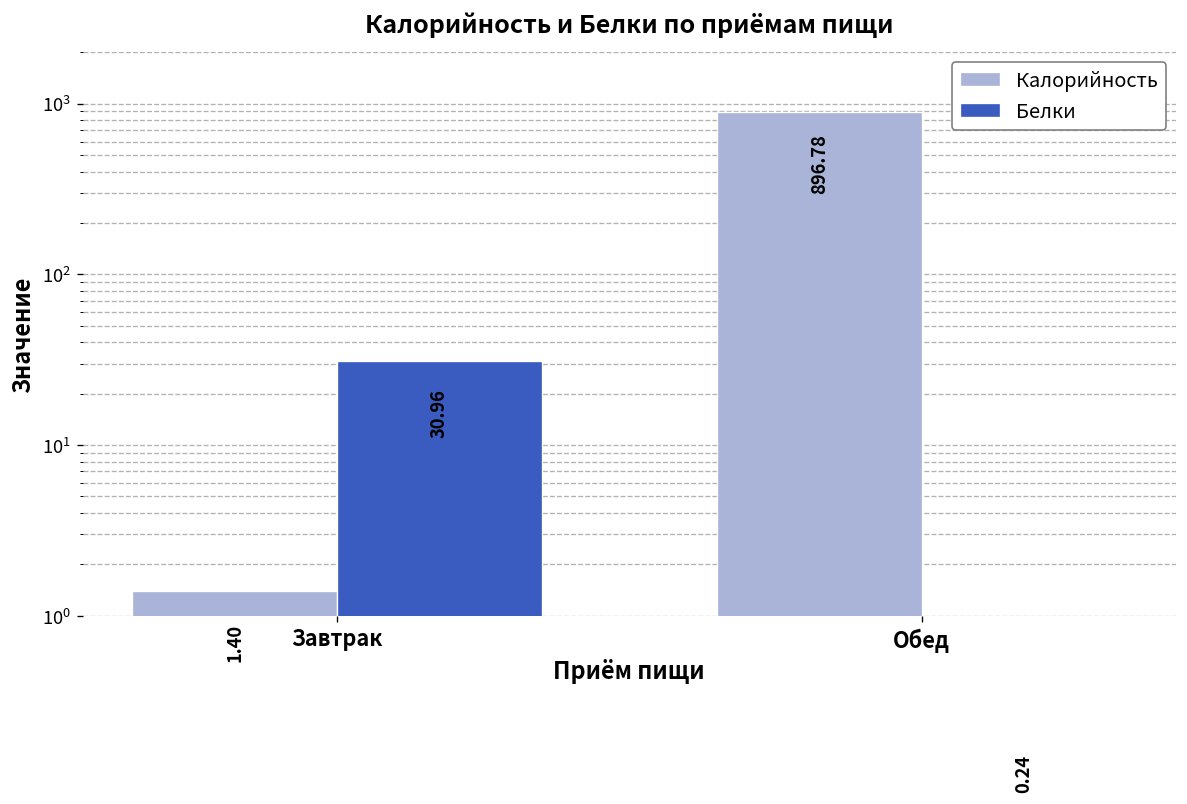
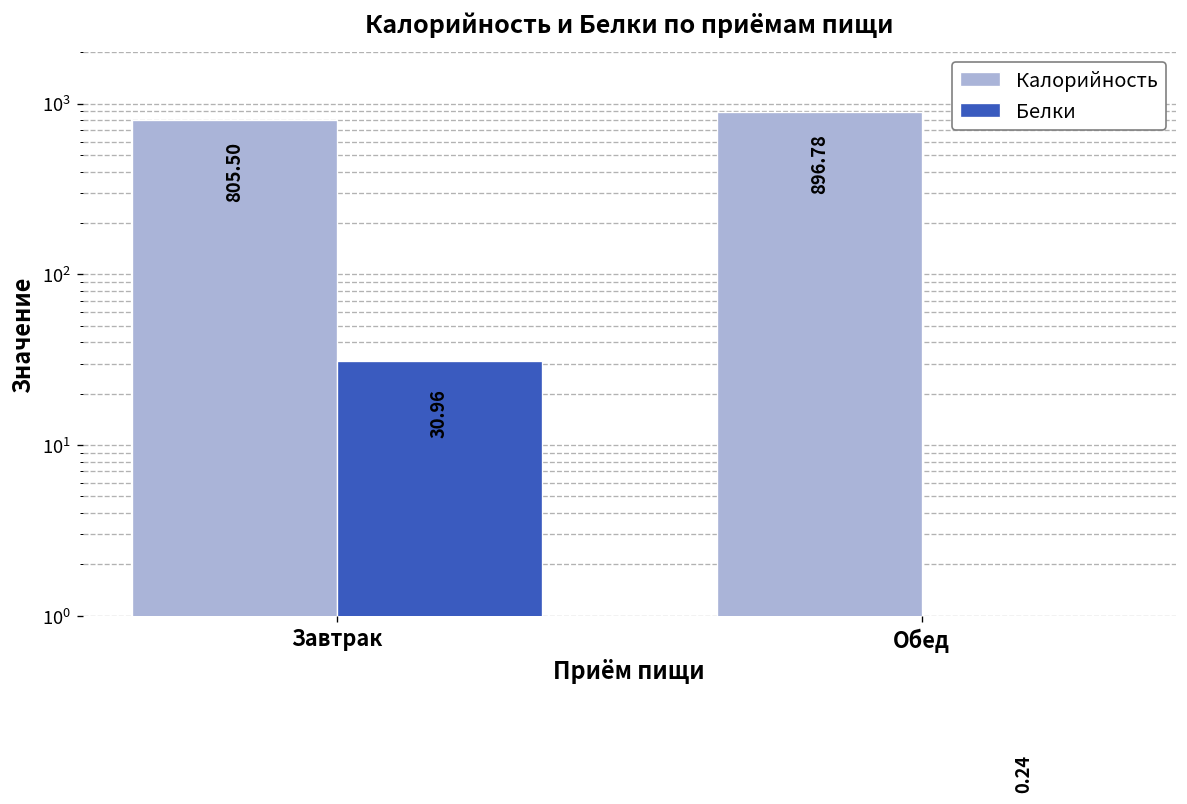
Калорийность, Завтрак: 1.40 -> 805.50
